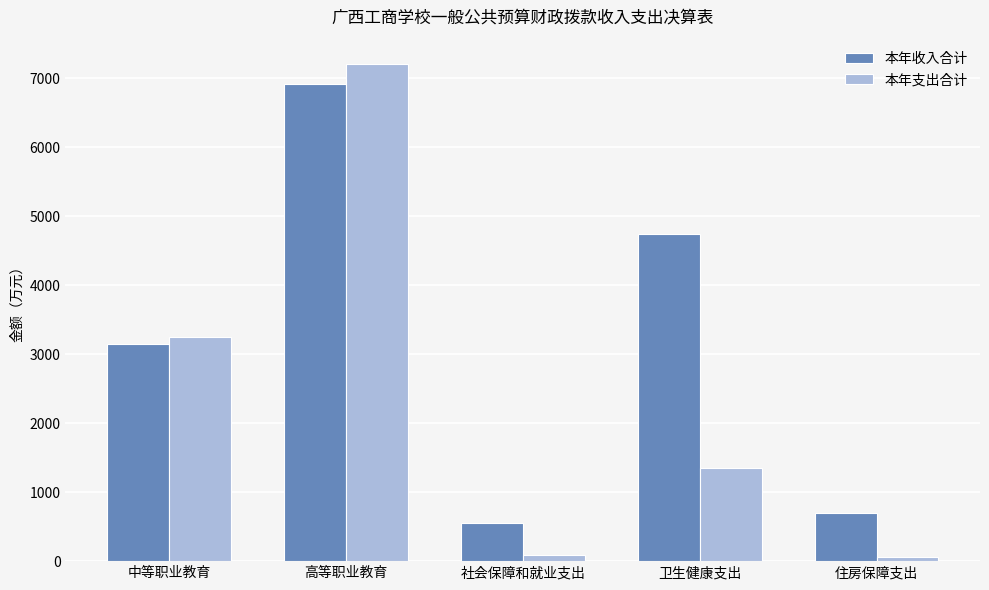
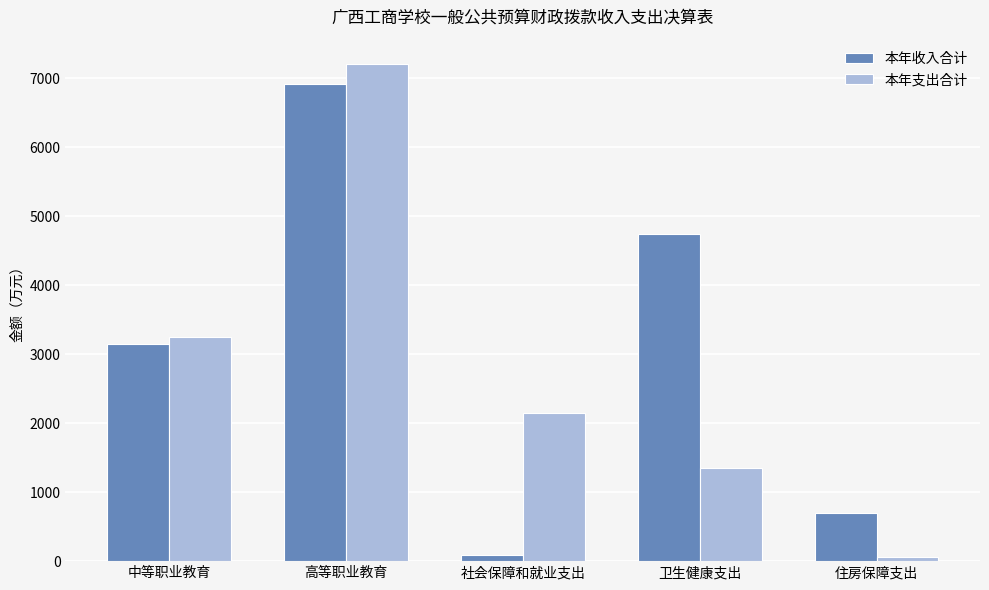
本年收入合计, 社会保障和就业支出: 600 -> 100
本年支出合计, 社会保障和就业支出: 100 -> 2100
